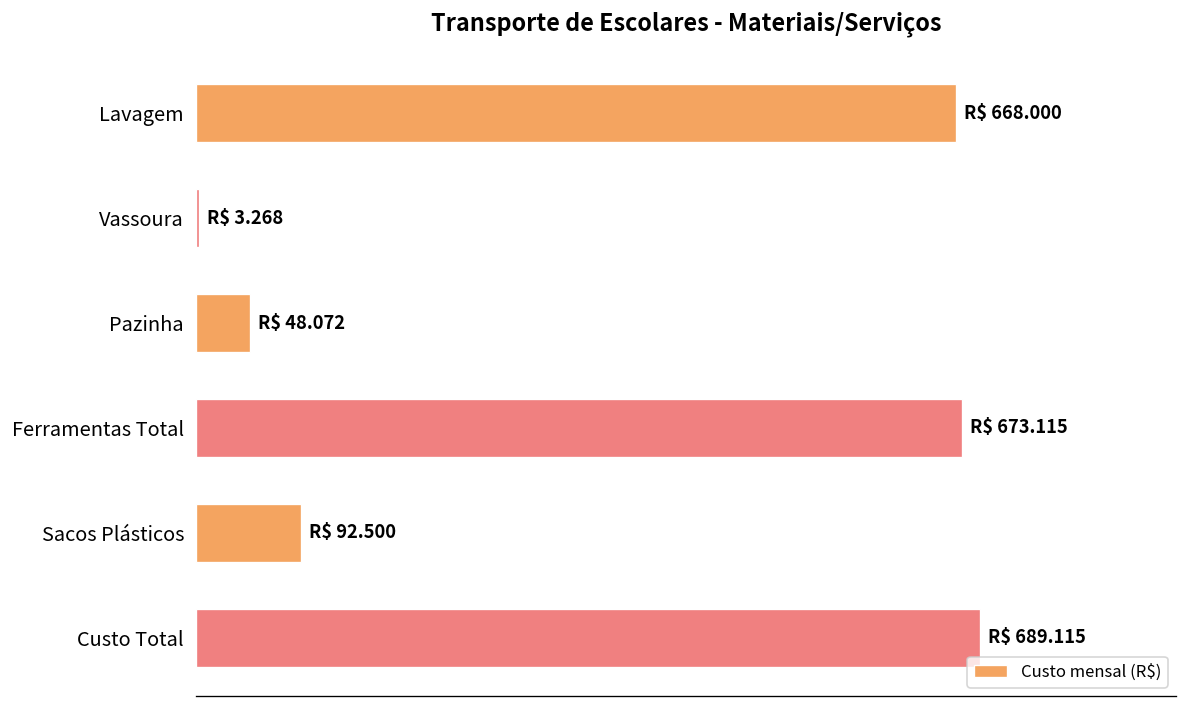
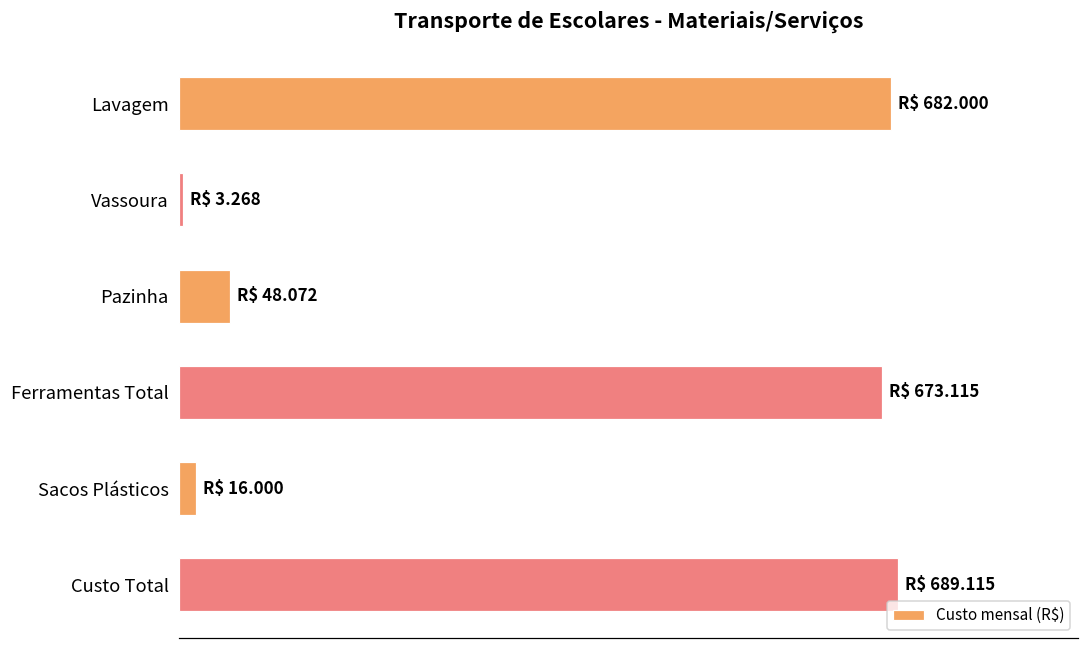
Lavagem: 668.000 -> 682.000
Sacos Plásticos: 92.500 -> 16.000
